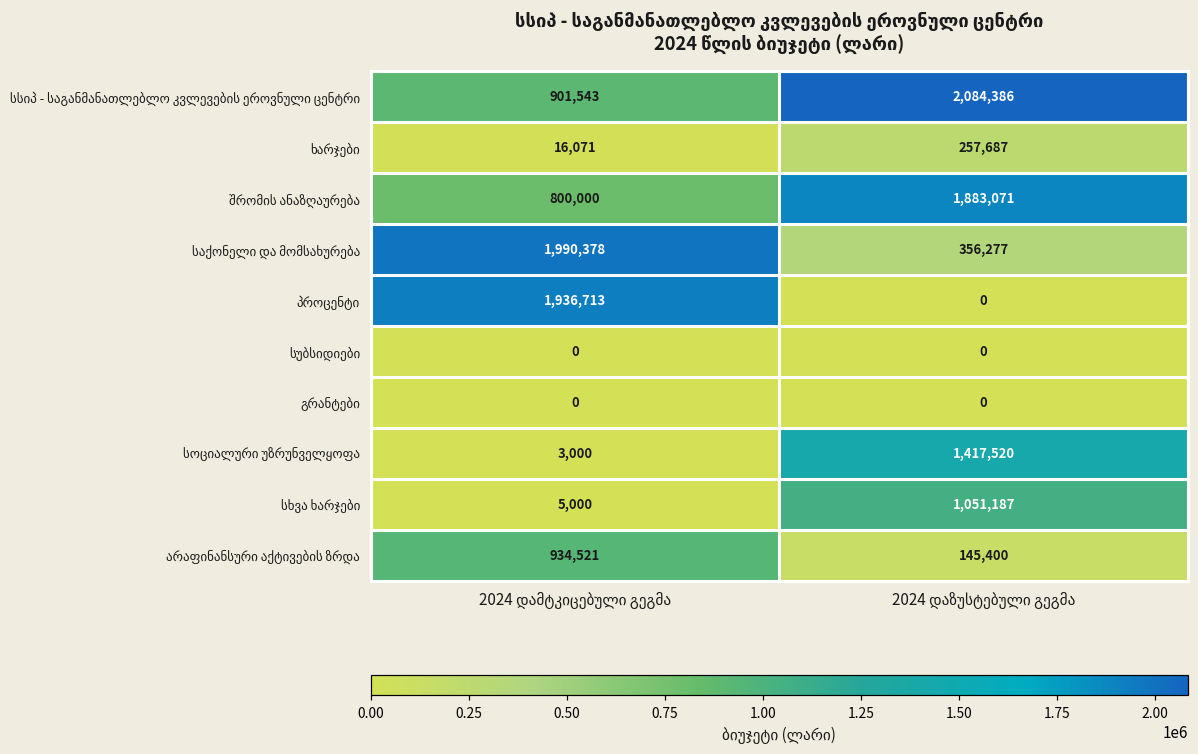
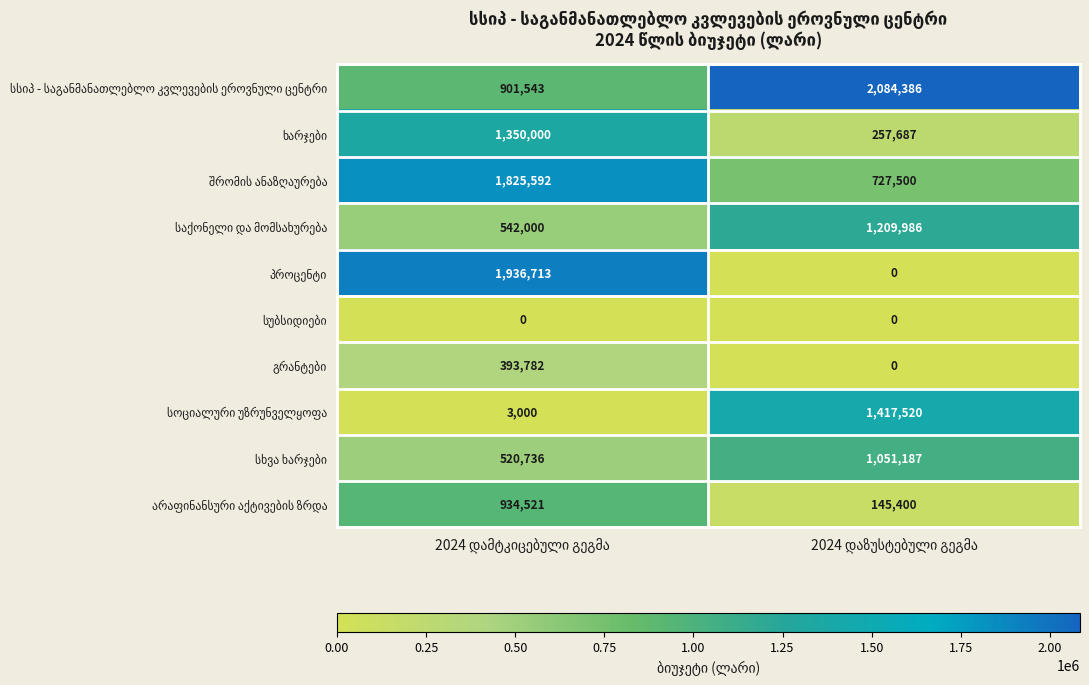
ხარჯები, 2024 დამტკიცებული გეგმა: 16,071 -> 1,350,000
შრომის ანაზღაურება, 2024 დამტკიცებული გეგმა: 800,000 -> 1,825,592
შრომის ანაზღაურება, 2024 დაზუსტებული გეგმა: 1,883,071 -> 727,500
საქონელი და მომსახურება, 2024 დამტკიცებული გეგმა: 1,990,378 -> 542,000
საქონელი და მომსახურება, 2024 დაზუსტებული გეგმა: 356,277 -> 1,209,986
გრანტები, 2024 დამტკიცებული გეგმა: 0 -> 393,782
სხვა ხარჯები, 2024 დამტკიცებული გეგმა: 5,000 -> 520,736
